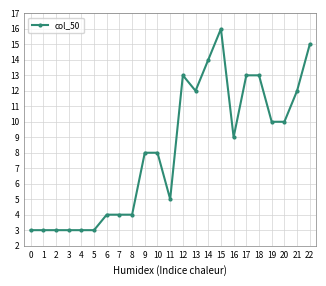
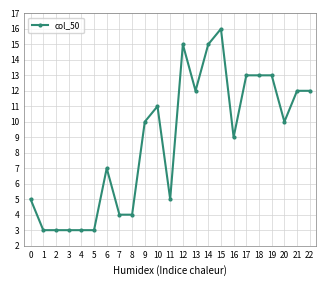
0: 3 -> 5
6: 4 -> 7
9: 8 -> 10
10: 8 -> 11
12: 13 -> 15
14: 14 -> 15
19: 10 -> 13
22: 15 -> 12
